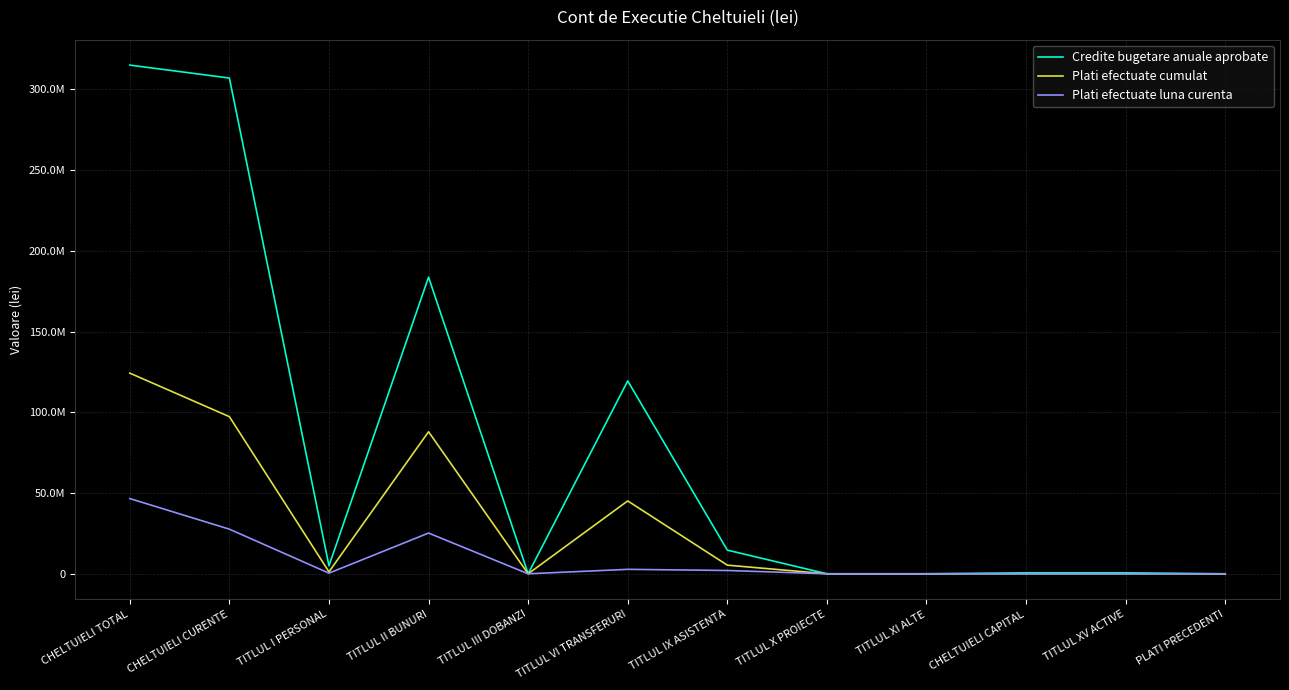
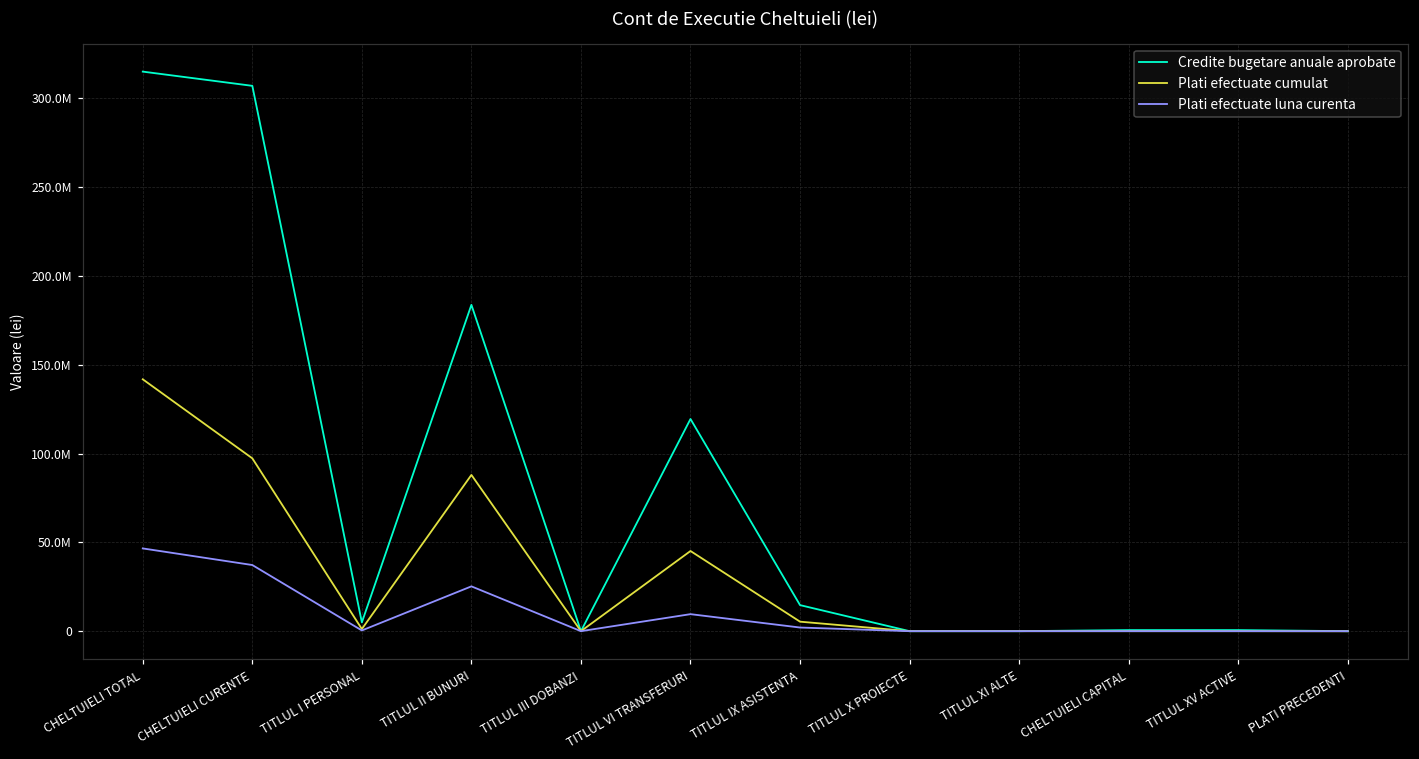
Plati efectuate cumulat, CHELTUIELI TOTAL: 124000000 -> 142000000
Plati efectuate luna curenta, CHELTUIELI CURENTE: 28000000 -> 37000000
Plati efectuate luna curenta, TITLUL VI TRANSFERURI: 3000000 -> 10000000
